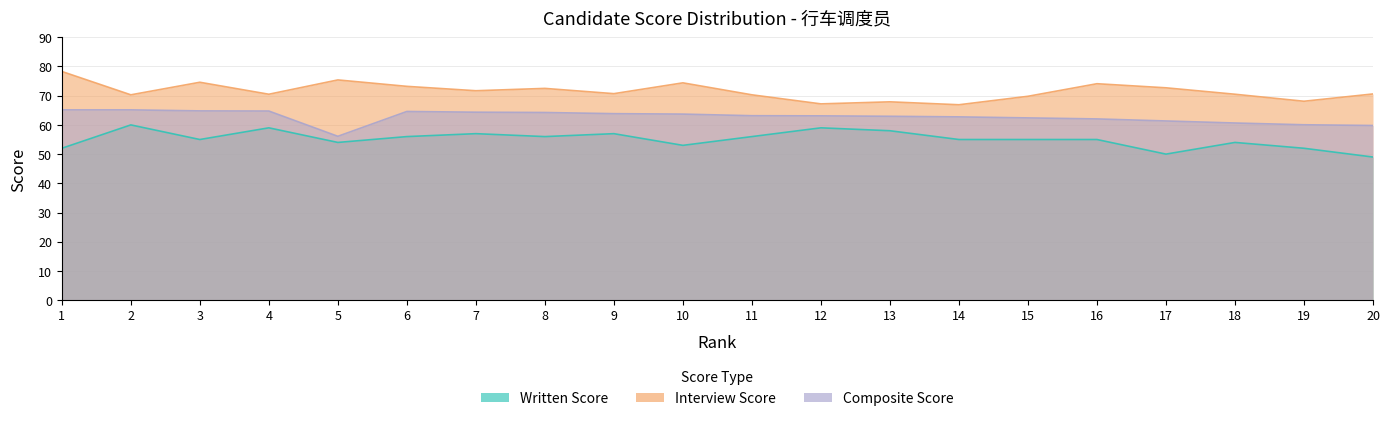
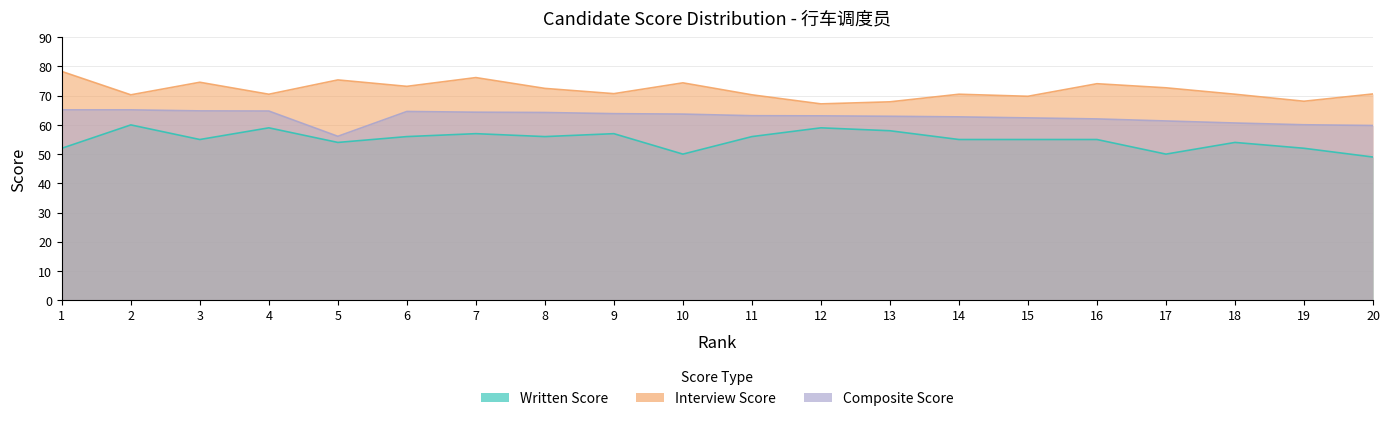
Interview Score, 7: 72 -> 76
Written Score, 10: 53 -> 50
Interview Score, 14: 67 -> 71
